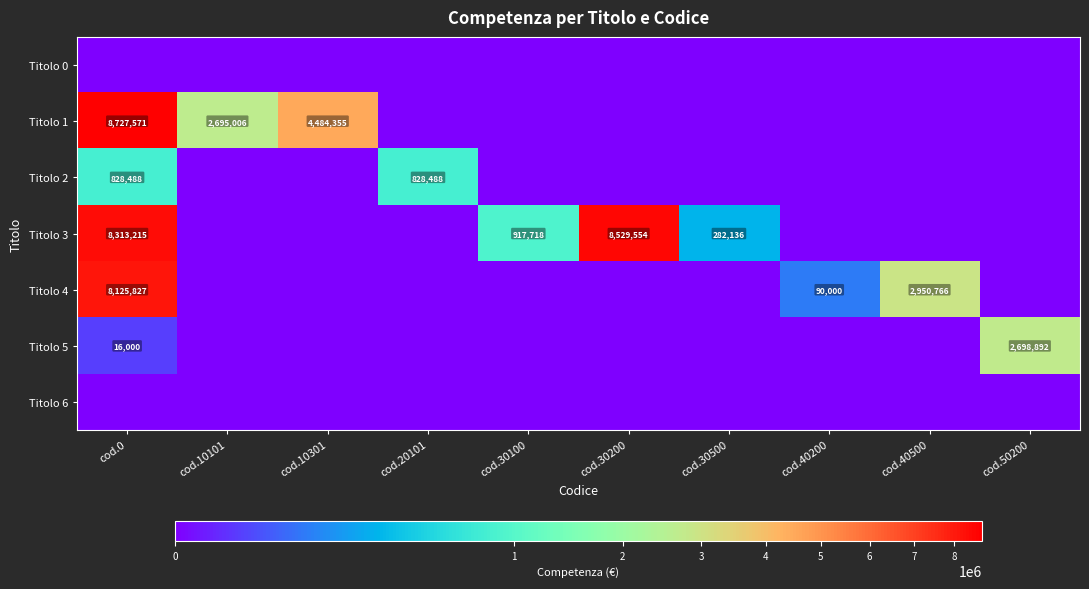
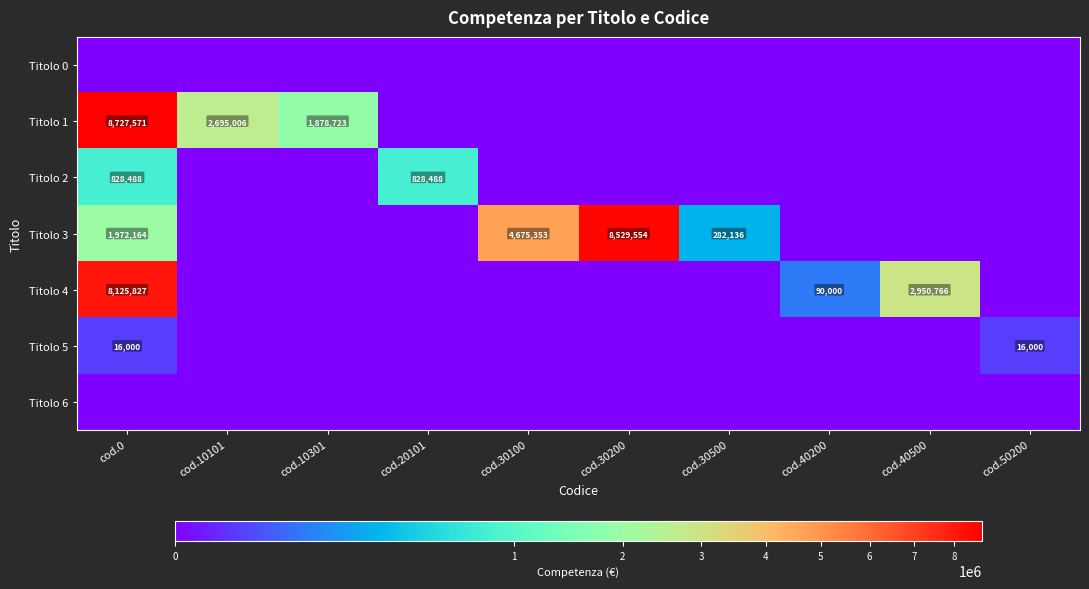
Titolo 1, cod.10301: 4,484,355 -> 1,878,723
Titolo 3, cod.0: 8,313,215 -> 1,972,164
Titolo 3, cod.30100: 917,718 -> 4,675,353
Titolo 5, cod.50200: 2,698,892 -> 16,000
